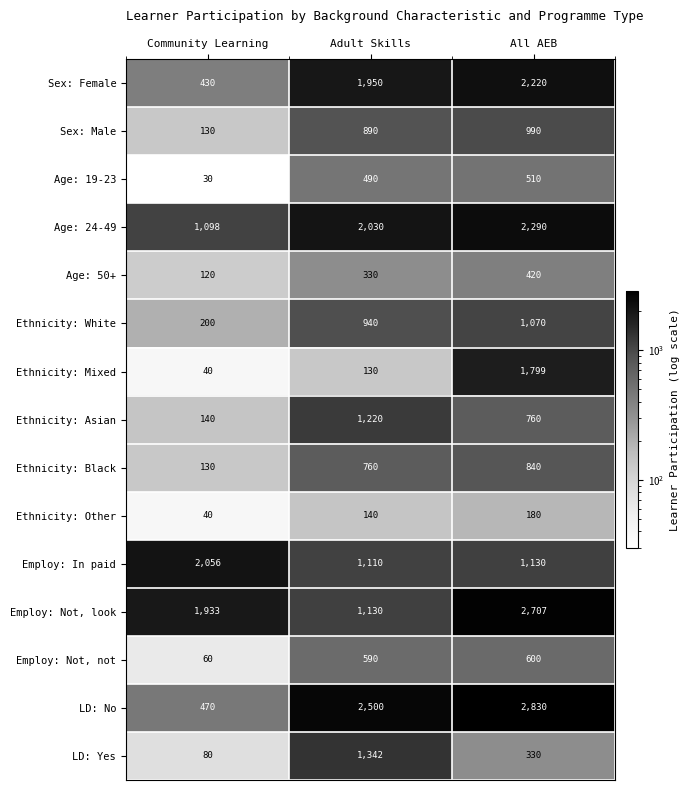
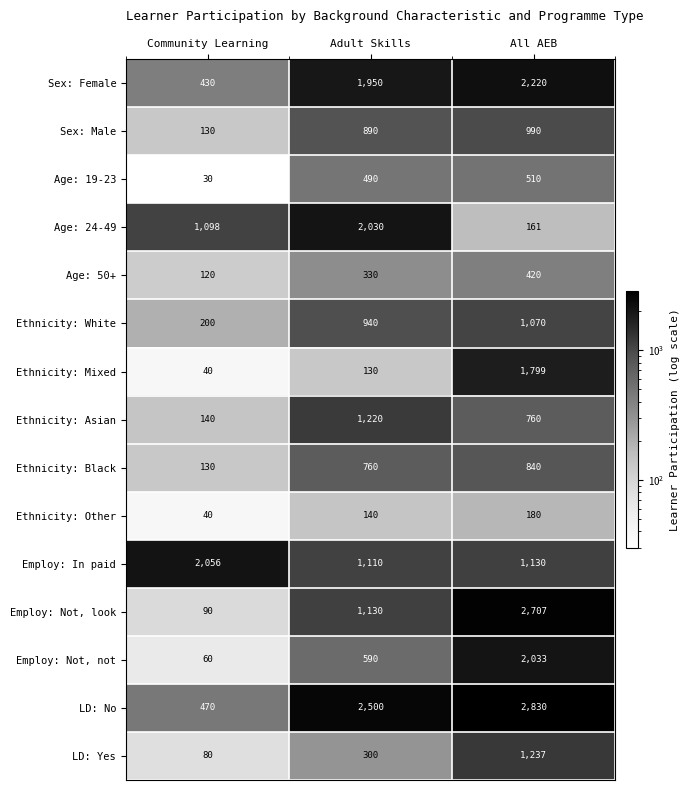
Age: 24-49, All AEB: 2,290 -> 161
Employ: Not, look, Community Learning: 1,933 -> 90
Employ: Not, not, All AEB: 600 -> 2,033
LD: Yes, Adult Skills: 1,342 -> 300
LD: Yes, All AEB: 330 -> 1,237
